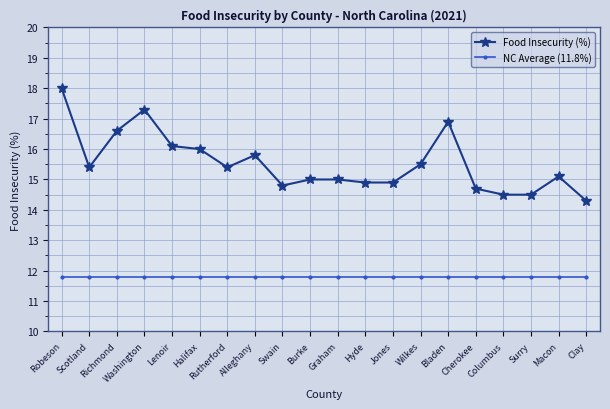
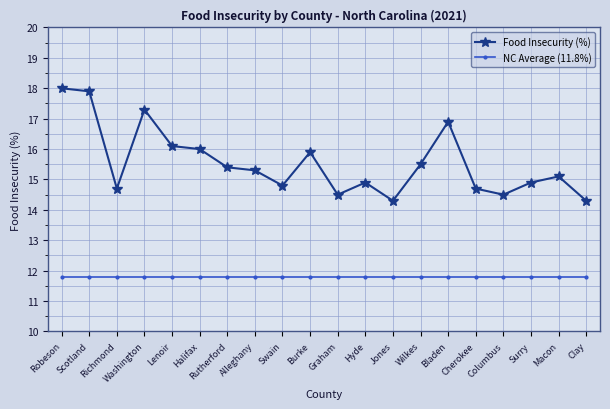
Food Insecurity (%), Scotland: 15.4 -> 17.9
Food Insecurity (%), Richmond: 16.6 -> 14.7
Food Insecurity (%), Alleghany: 15.8 -> 15.3
Food Insecurity (%), Burke: 15.0 -> 15.9
Food Insecurity (%), Graham: 15.0 -> 14.5
Food Insecurity (%), Jones: 14.9 -> 14.3
Food Insecurity (%), Surry: 14.5 -> 14.9
